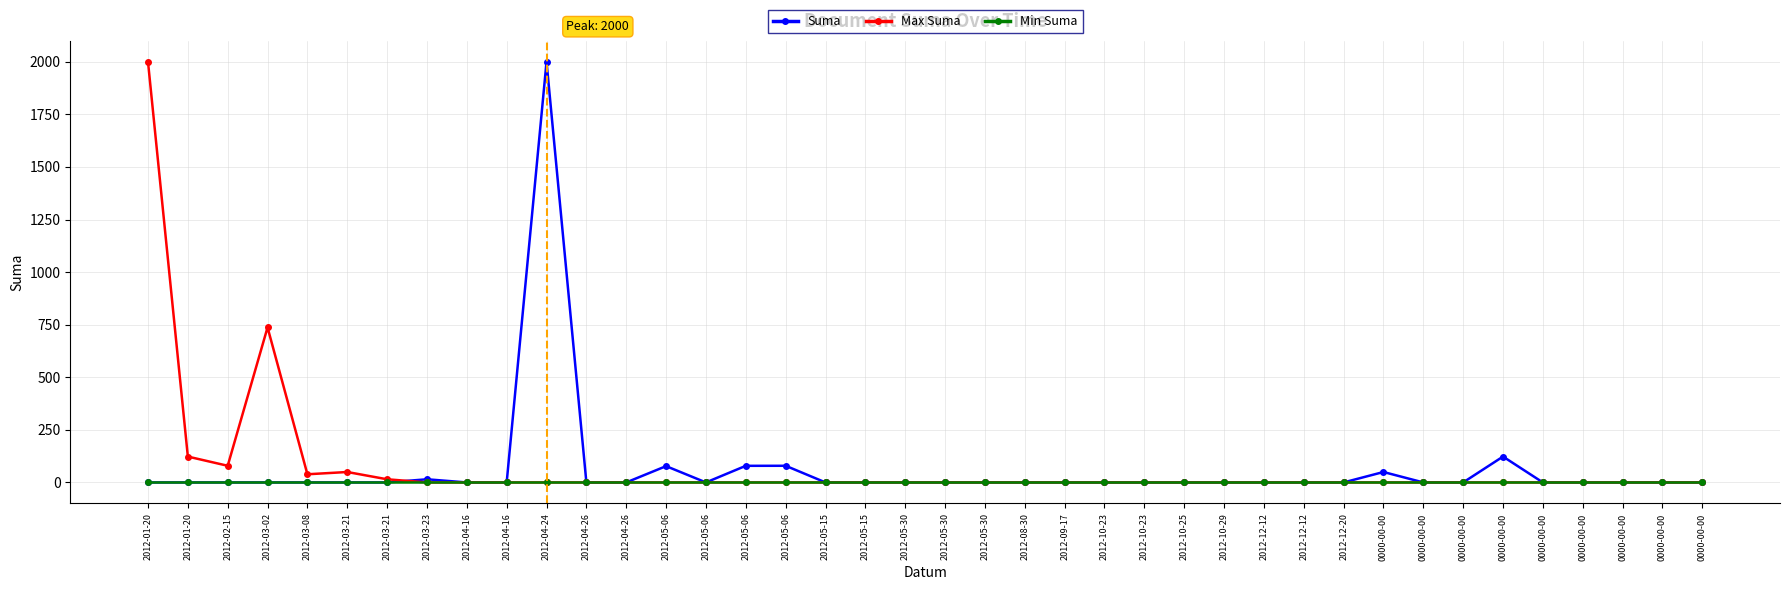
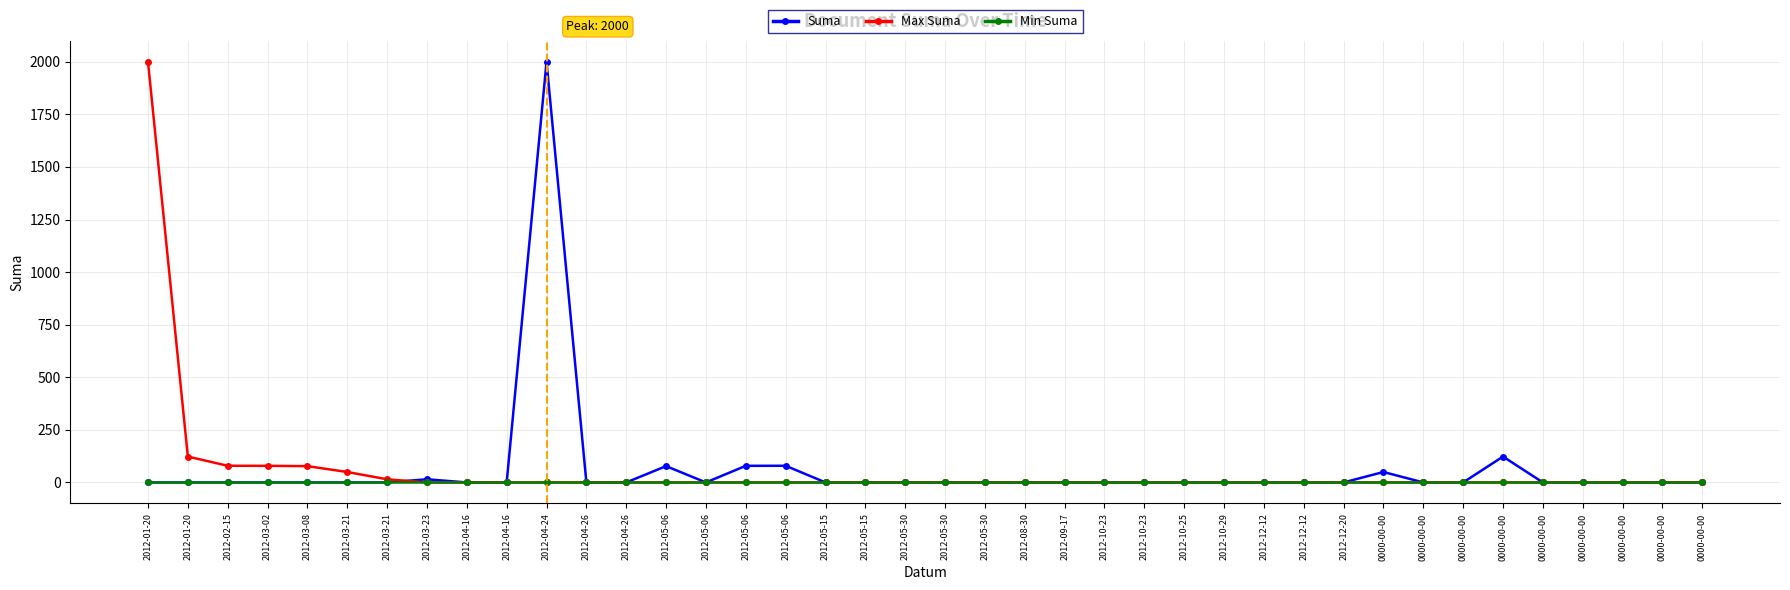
Max Suma, 2012-03-02: 740 -> 80
Max Suma, 2012-03-08: 40 -> 80
